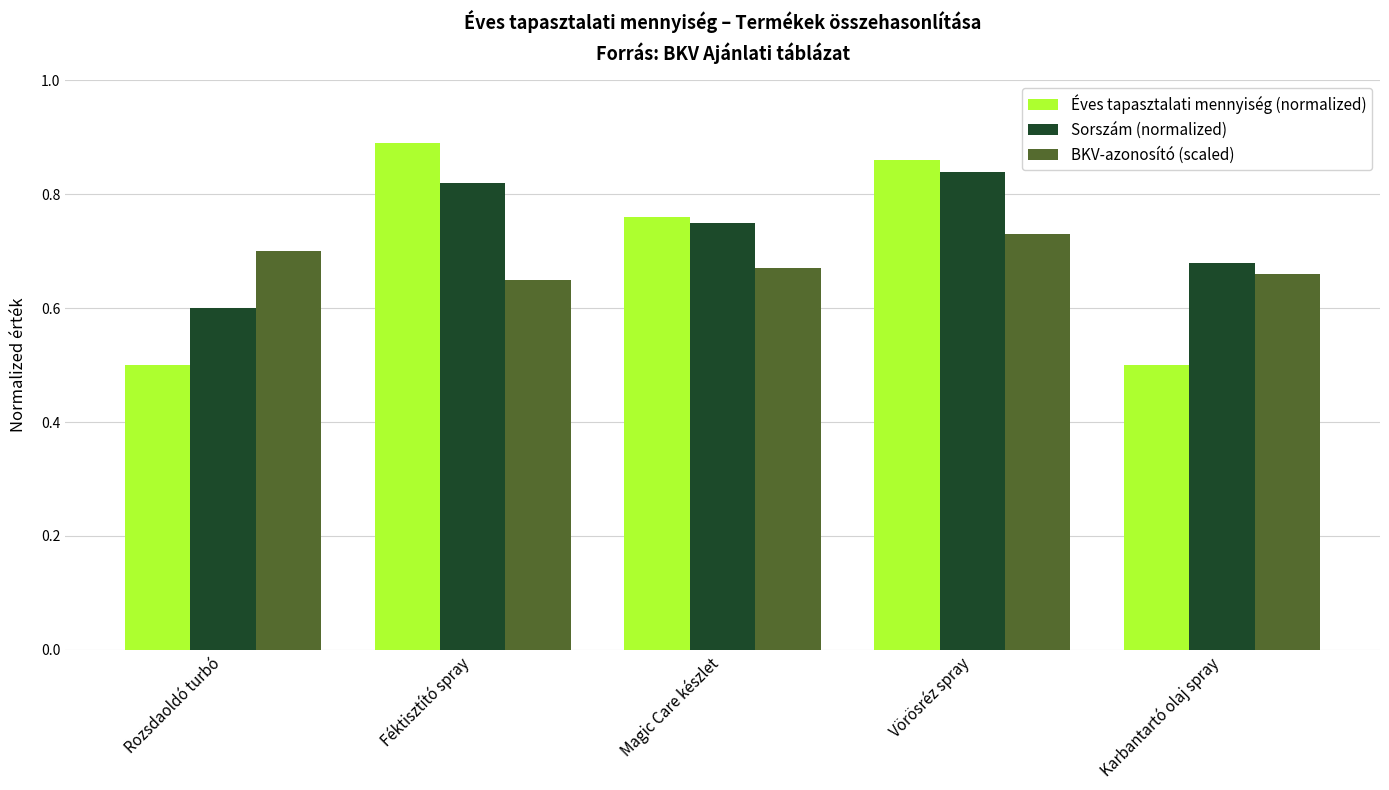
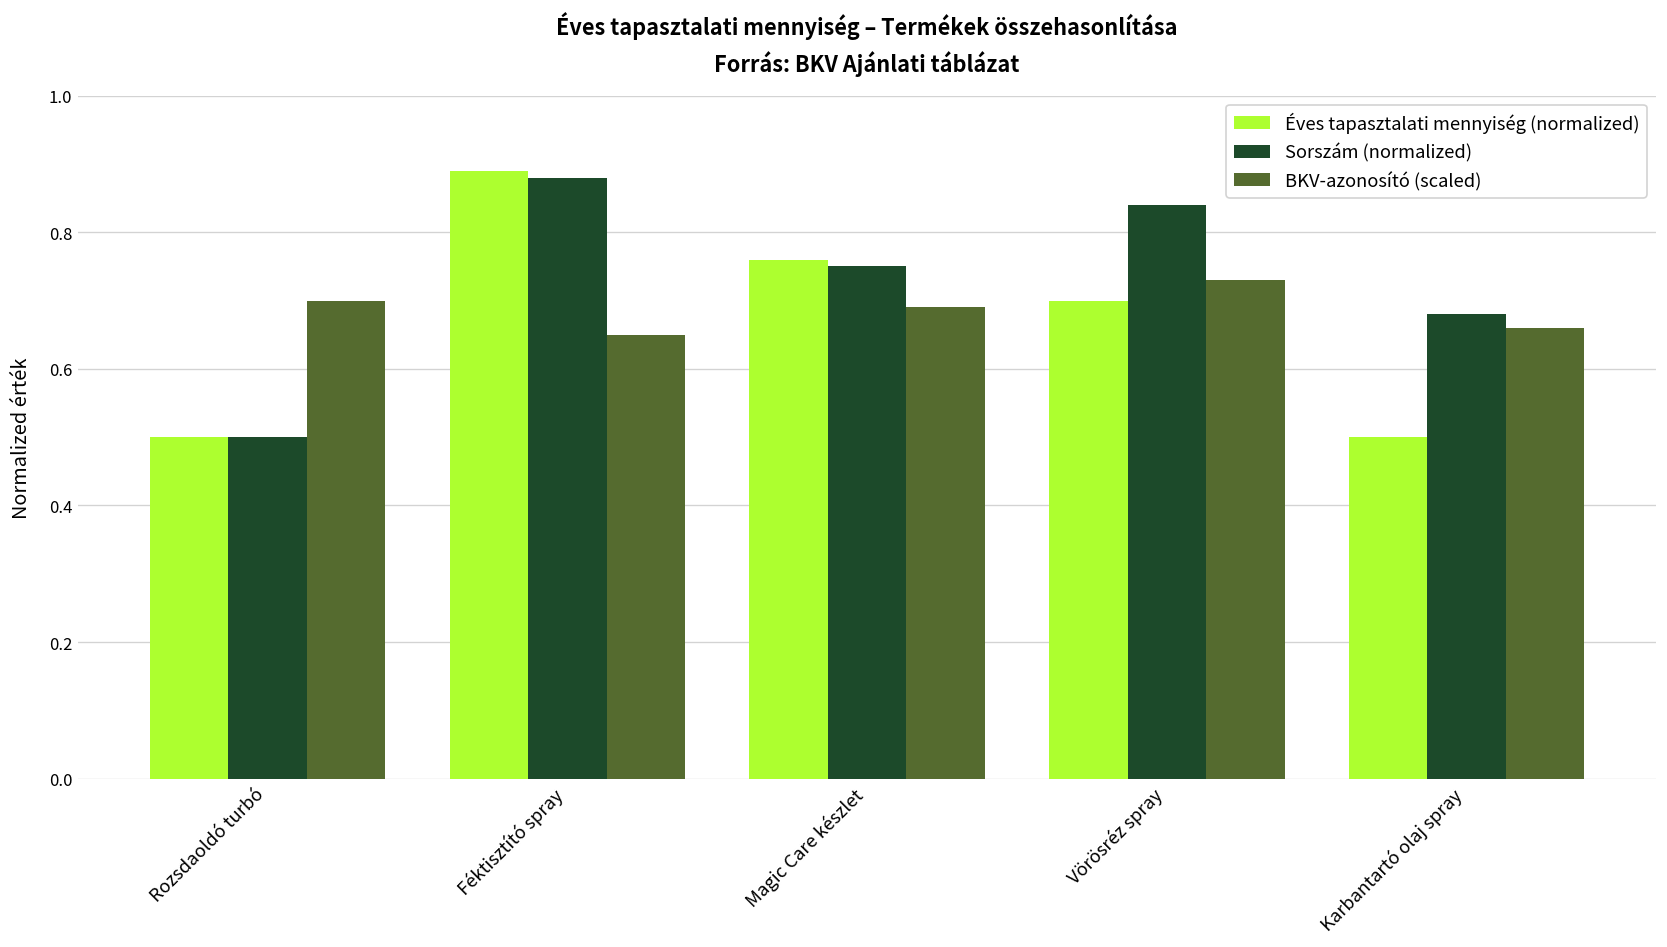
Sorszám (normalized), Rozsdaoldó turbó: 0.6 -> 0.5
Sorszám (normalized), Féktisztító spray: 0.82 -> 0.88
BKV-azonosító (scaled), Magic Care készlet: 0.67 -> 0.69
Éves tapasztalati mennyiség (normalized), Vörösréz spray: 0.86 -> 0.70
